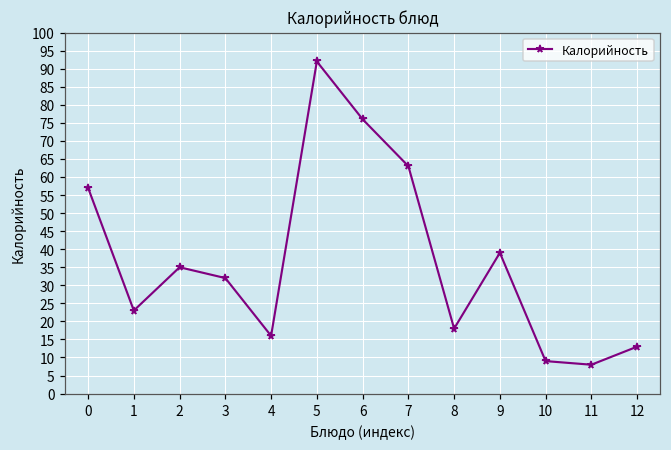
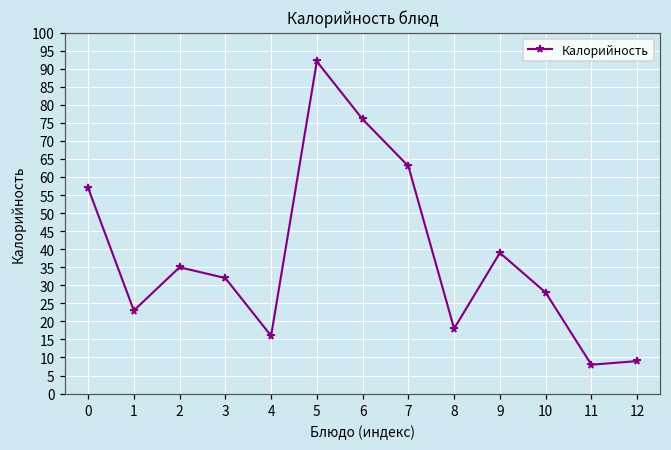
10: 9 -> 28
12: 13 -> 9
